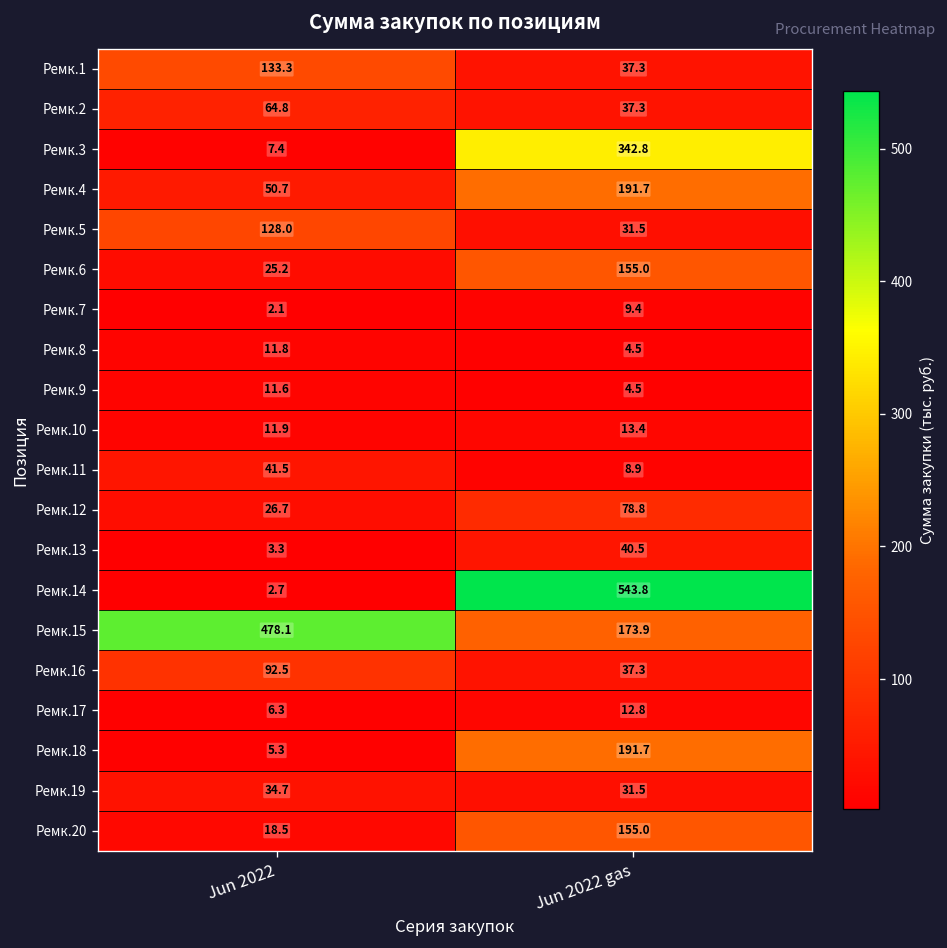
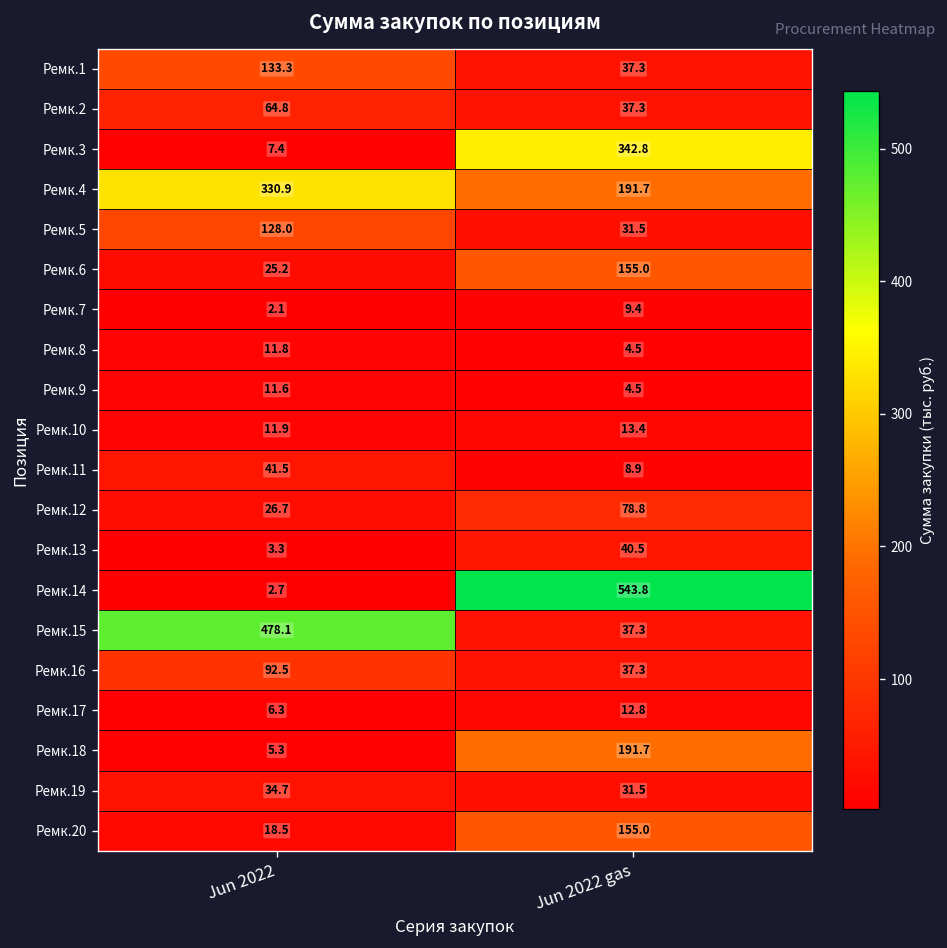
Ремк.4, Jun 2022: 50.7 -> 330.9
Ремк.15, Jun 2022 gas: 173.9 -> 37.3
